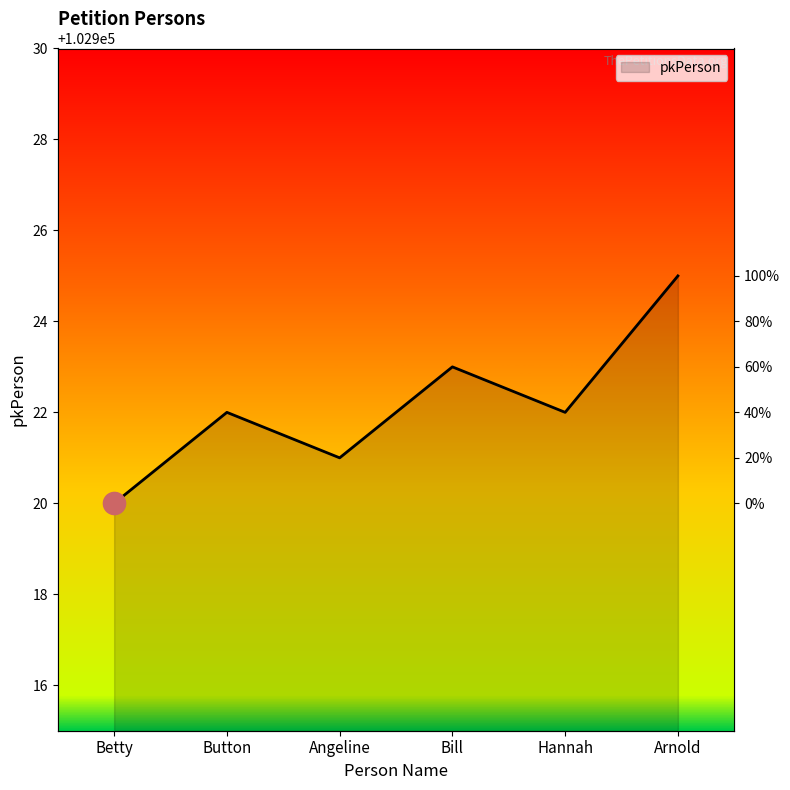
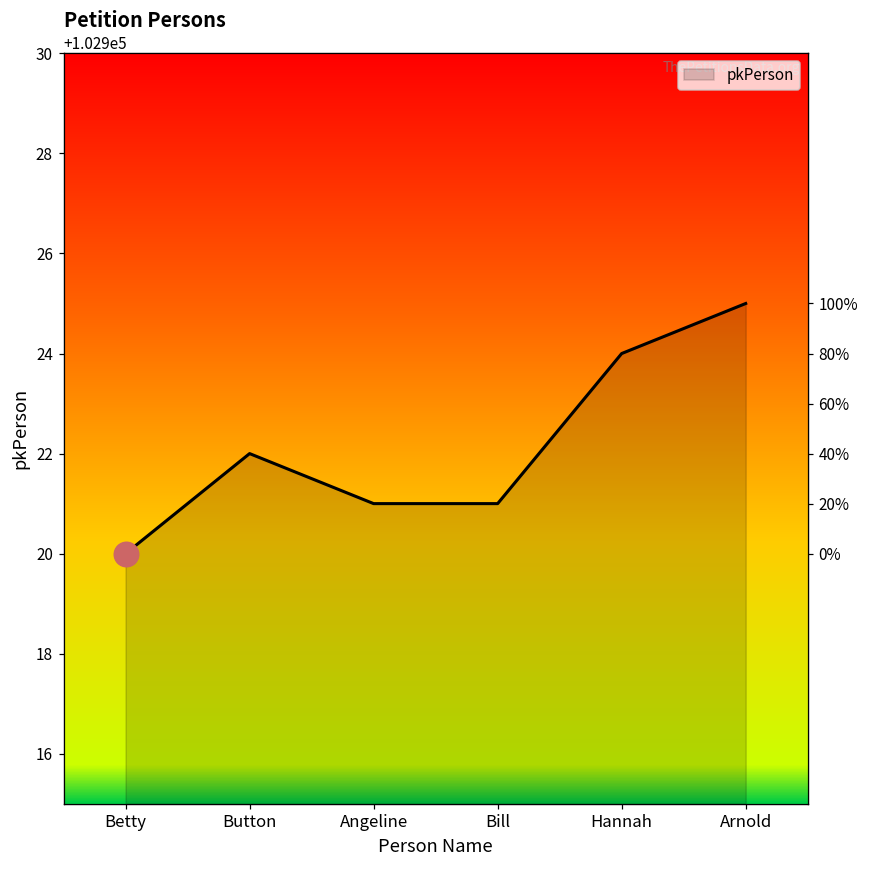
pkPerson, Bill: 102923 -> 102921
pkPerson, Hannah: 102922 -> 102924
